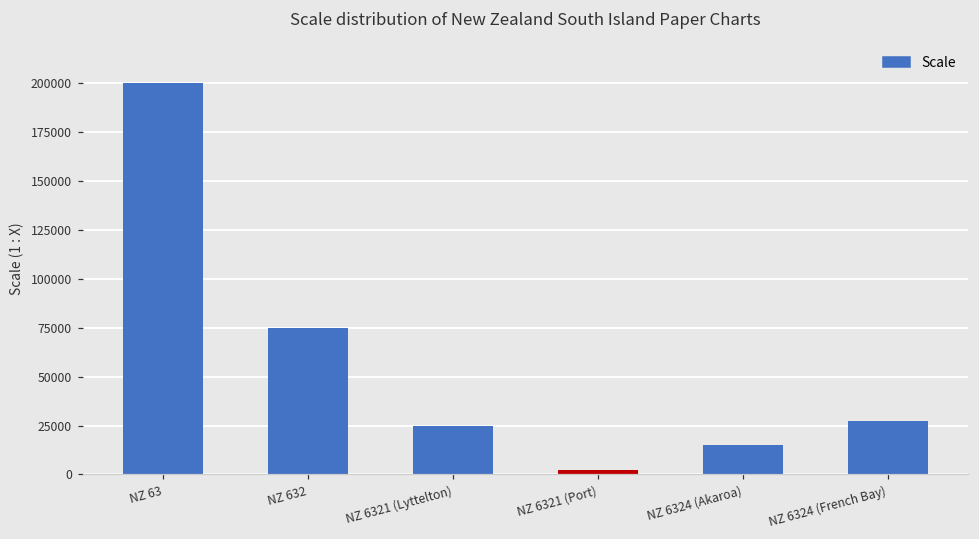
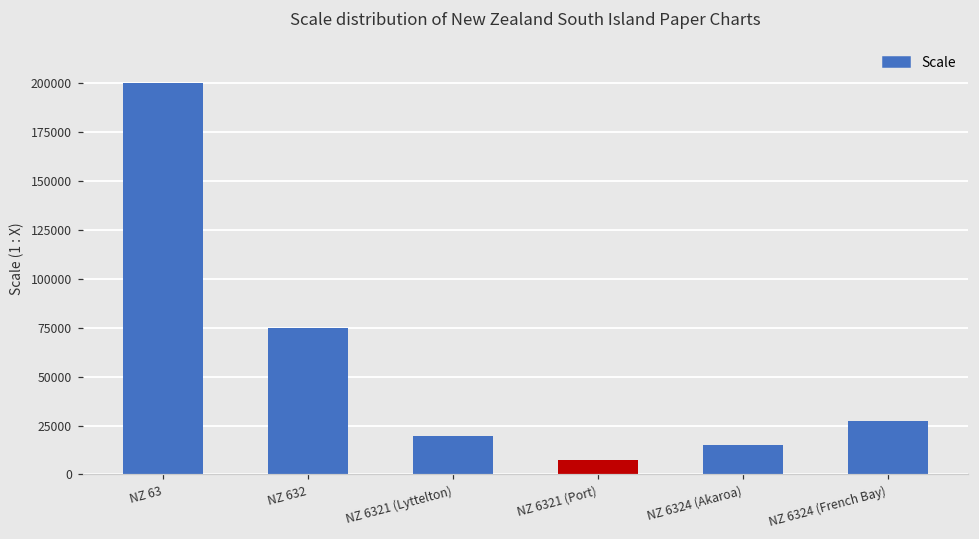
NZ 6321 (Lyttelton): 25000 -> 20000
NZ 6321 (Port): 2000 -> 8000
